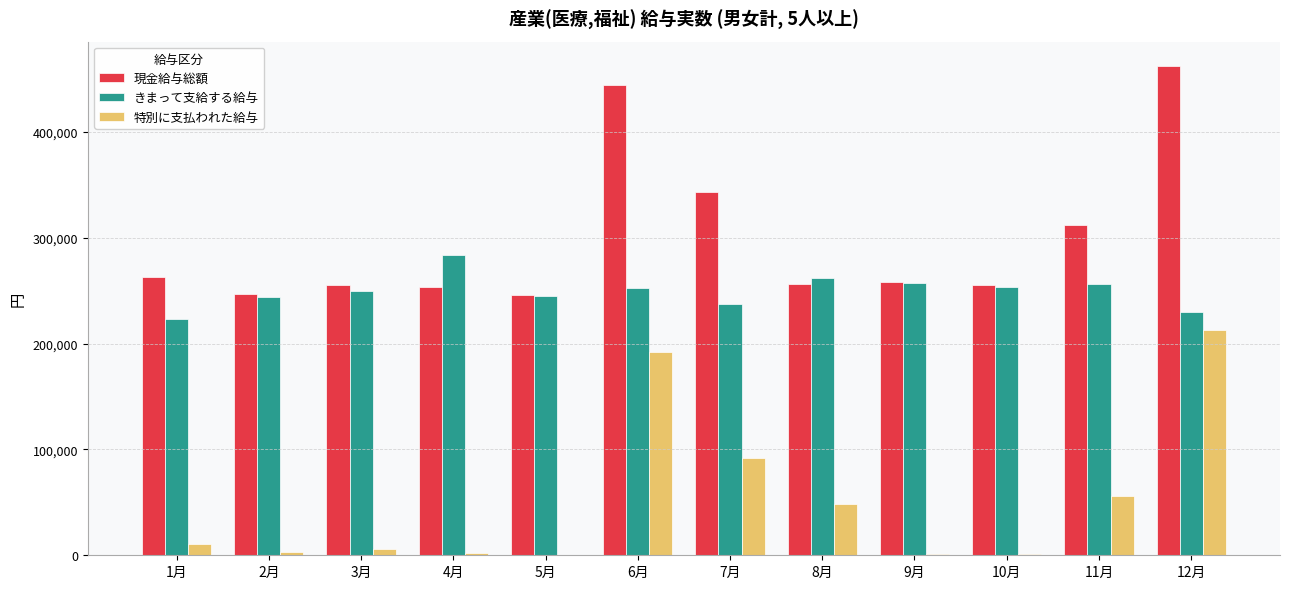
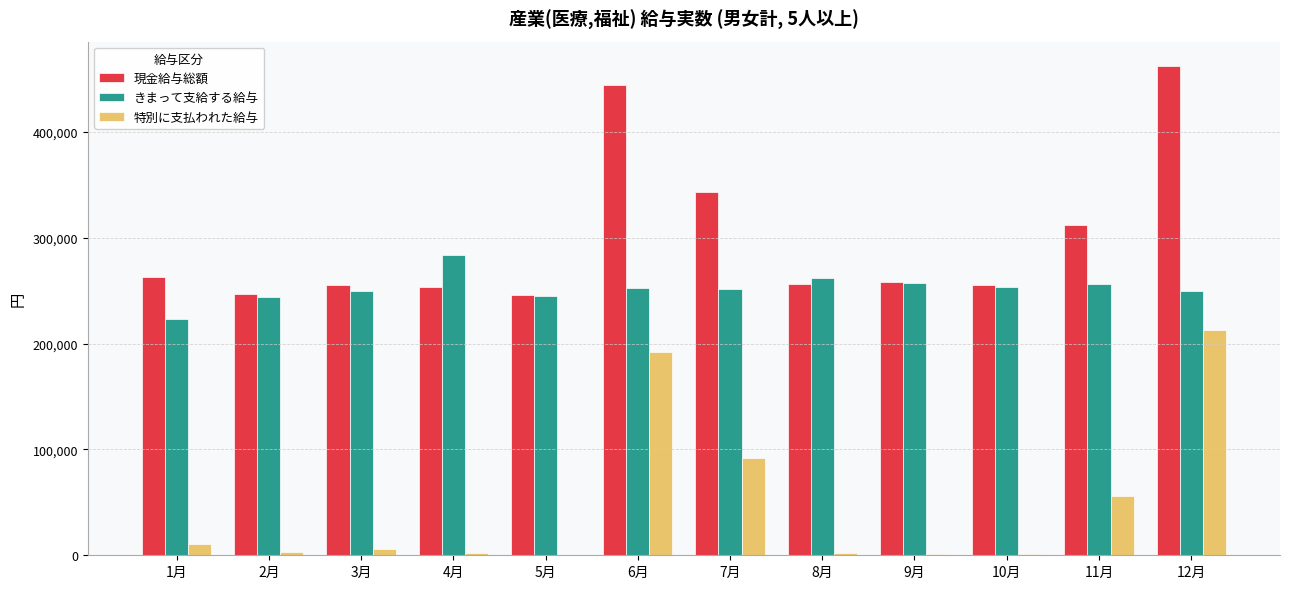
きまって支給する給与, 7月: 237,000 -> 252,000
特別に支払われた給与, 8月: 48,000 -> 2,000
きまって支給する給与, 12月: 230,000 -> 249,000
